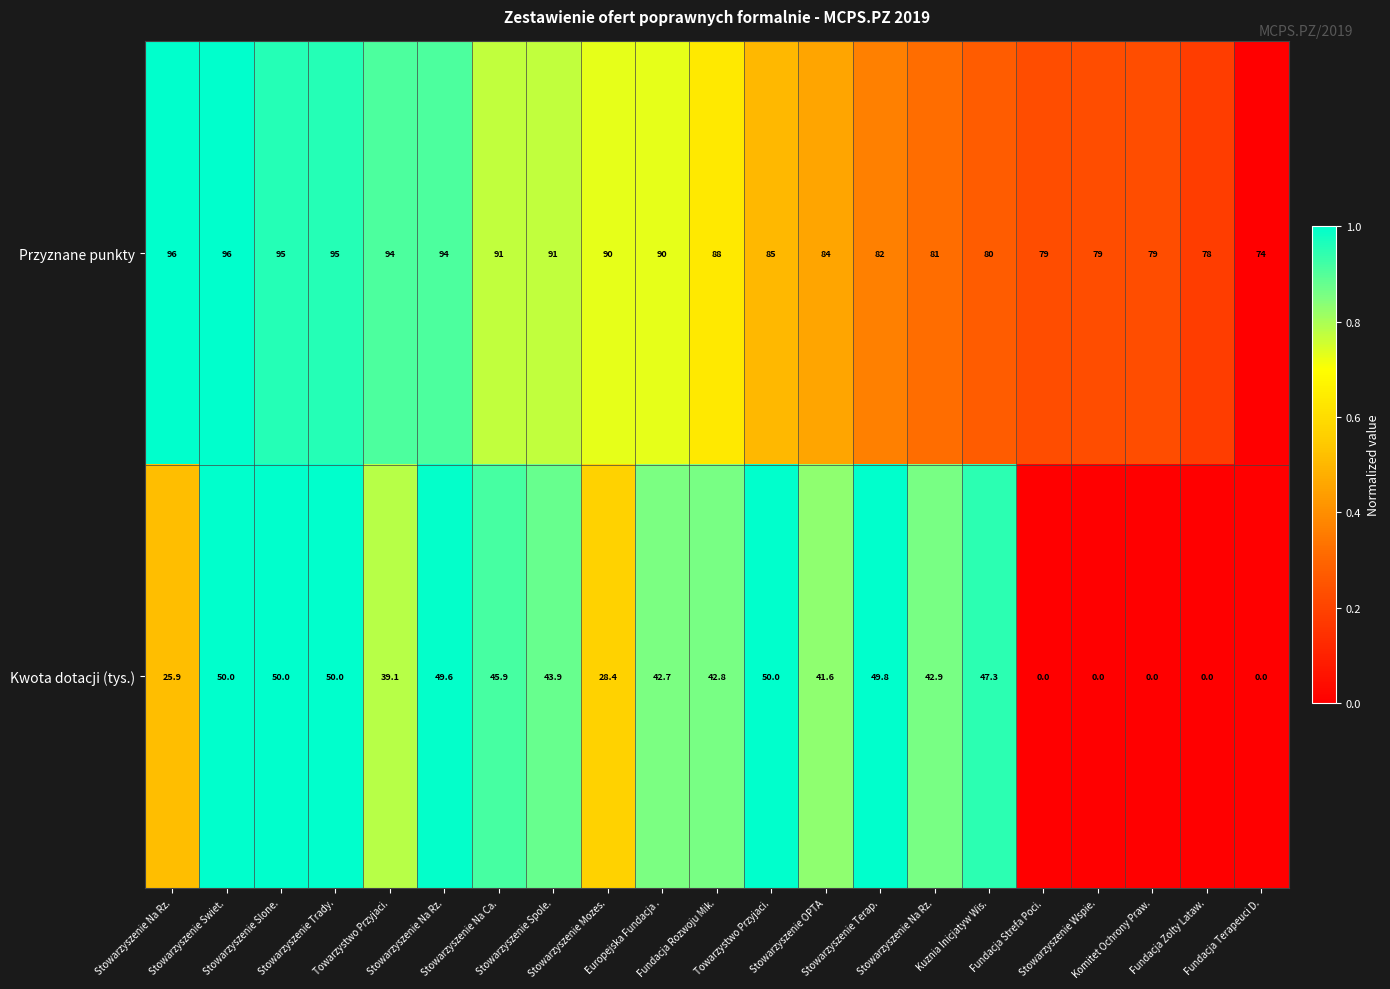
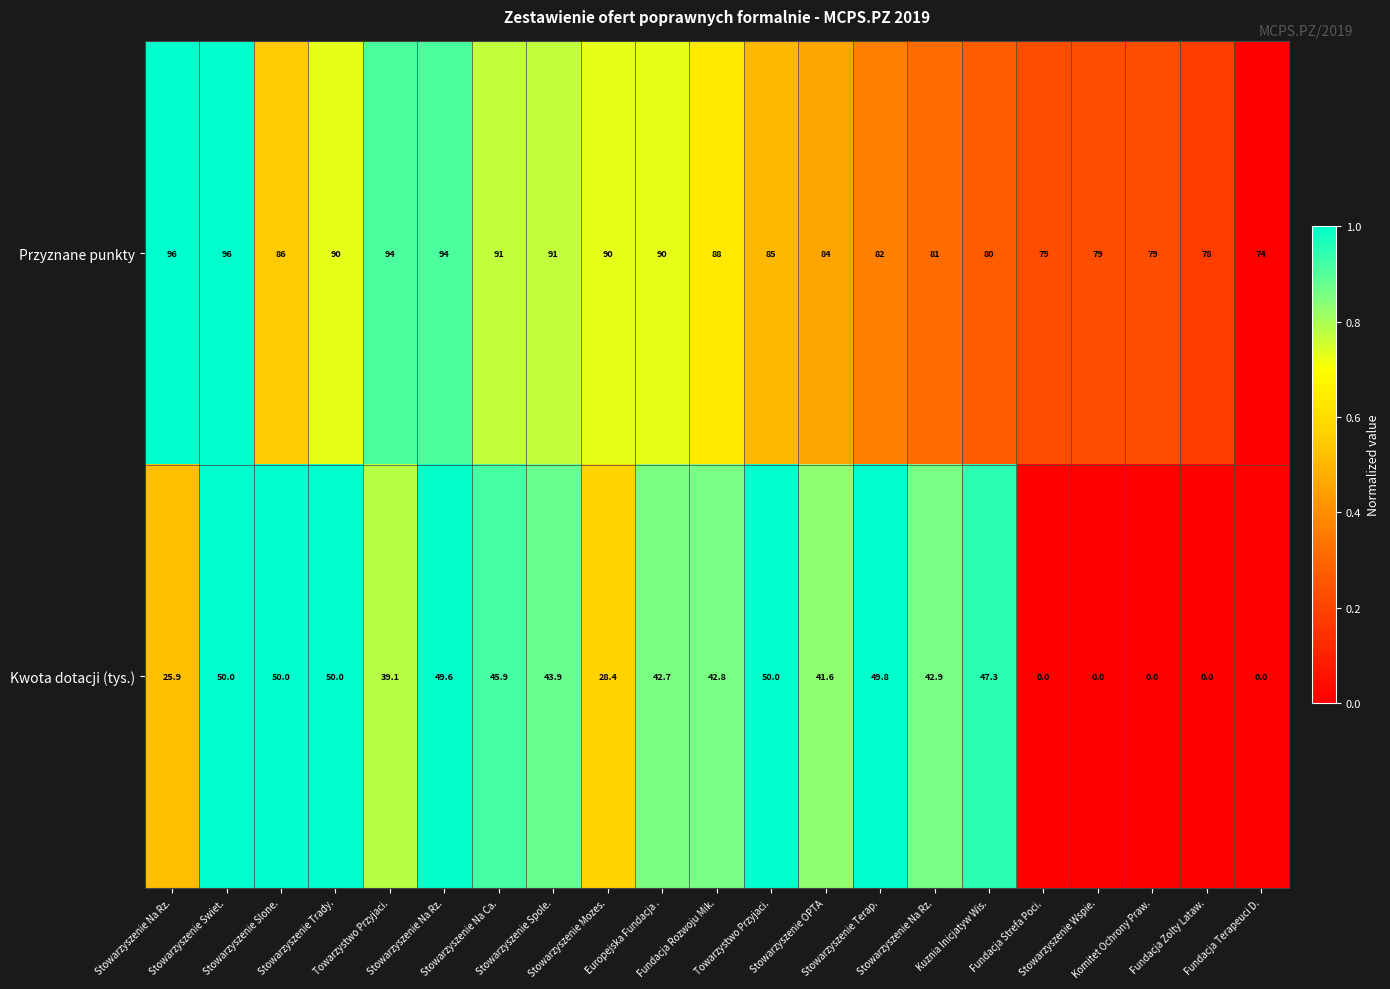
Przyznane punkty, Stowarzyszenie Slone.: 95 -> 86
Przyznane punkty, Stowarzyszenie Trady.: 95 -> 90
